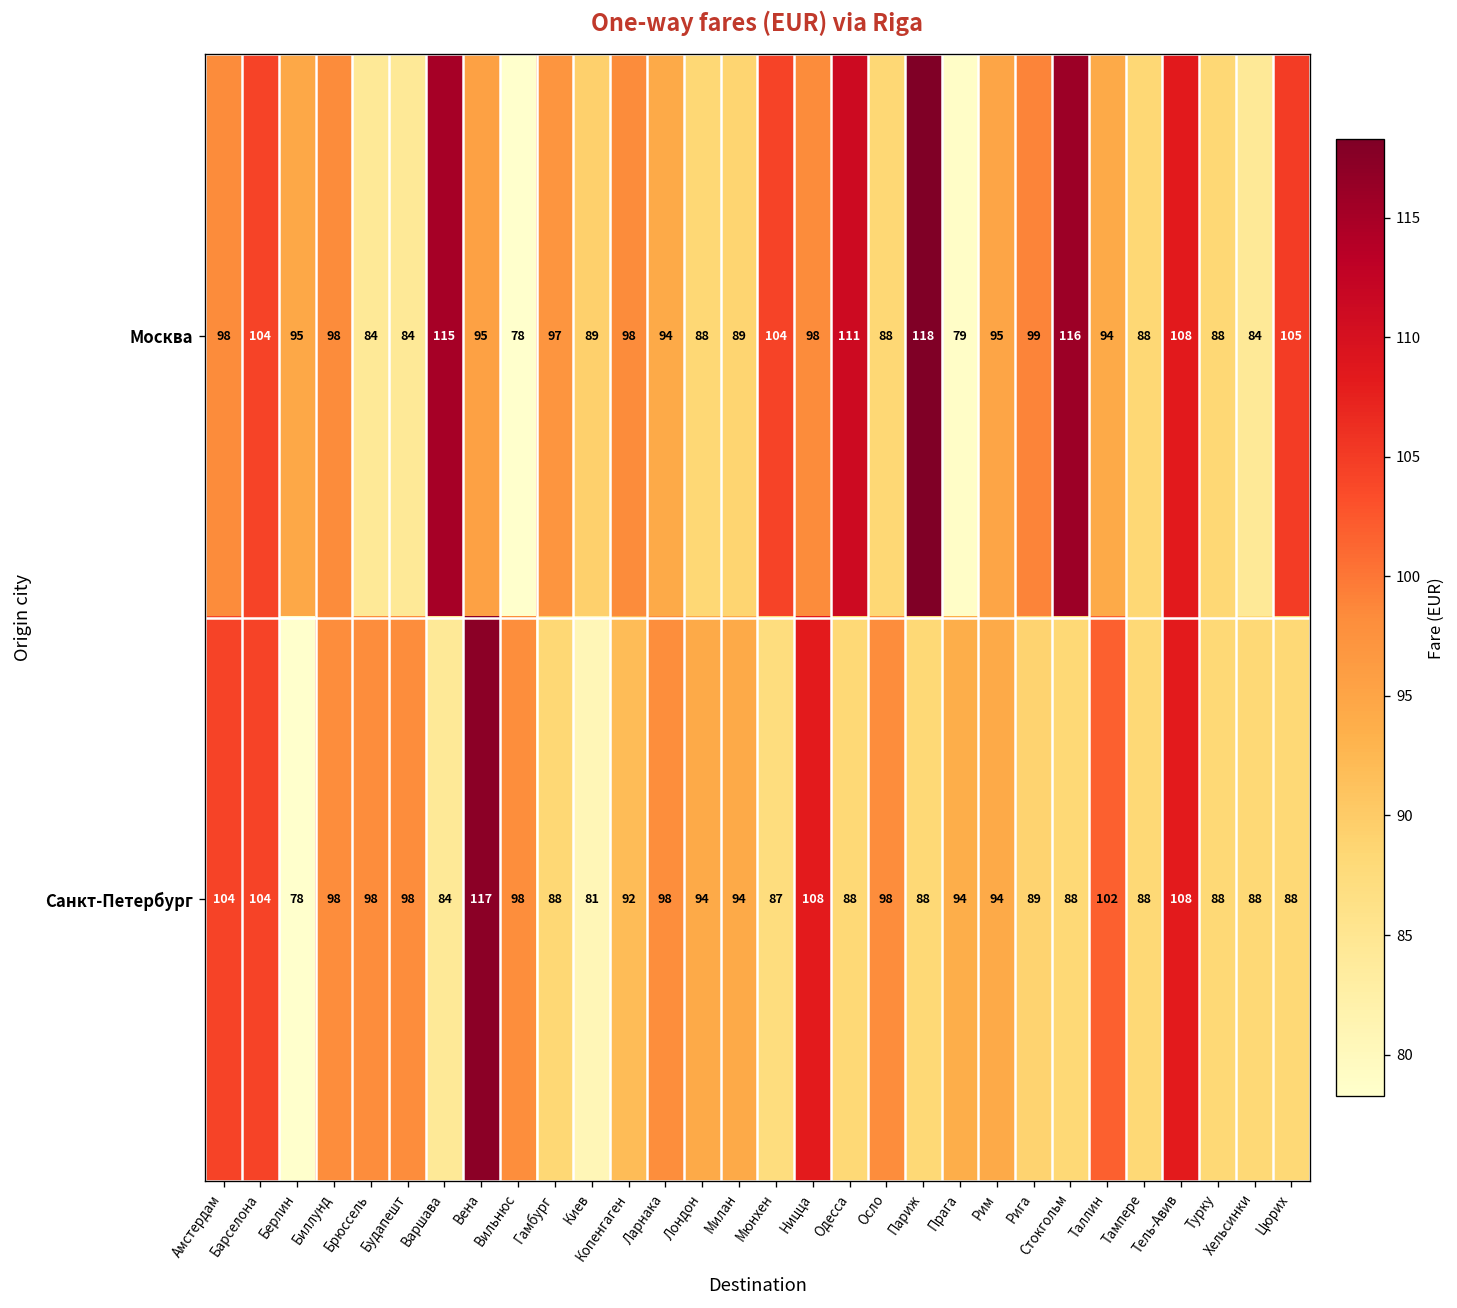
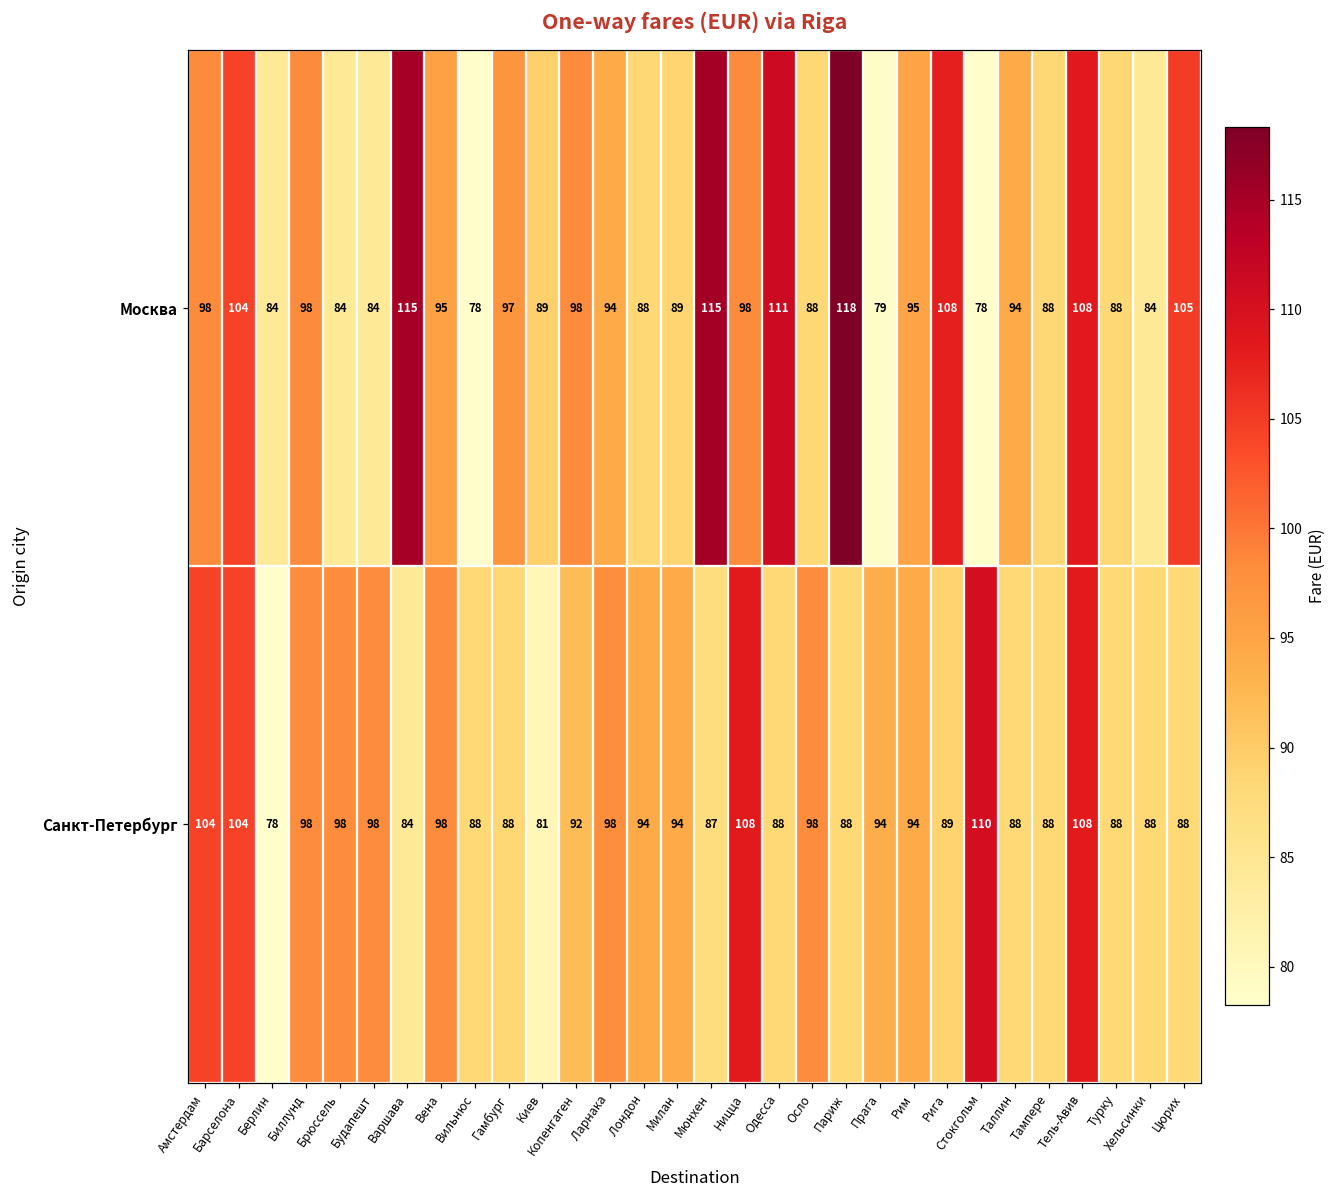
Москва, Берлин: 95 -> 84
Москва, Мюнхен: 104 -> 115
Москва, Рига: 99 -> 108
Москва, Стокгольм: 116 -> 78
Санкт-Петербург, Вена: 117 -> 98
Санкт-Петербург, Вильнюс: 98 -> 88
Санкт-Петербург, Стокгольм: 88 -> 110
Санкт-Петербург, Таллин: 102 -> 88
